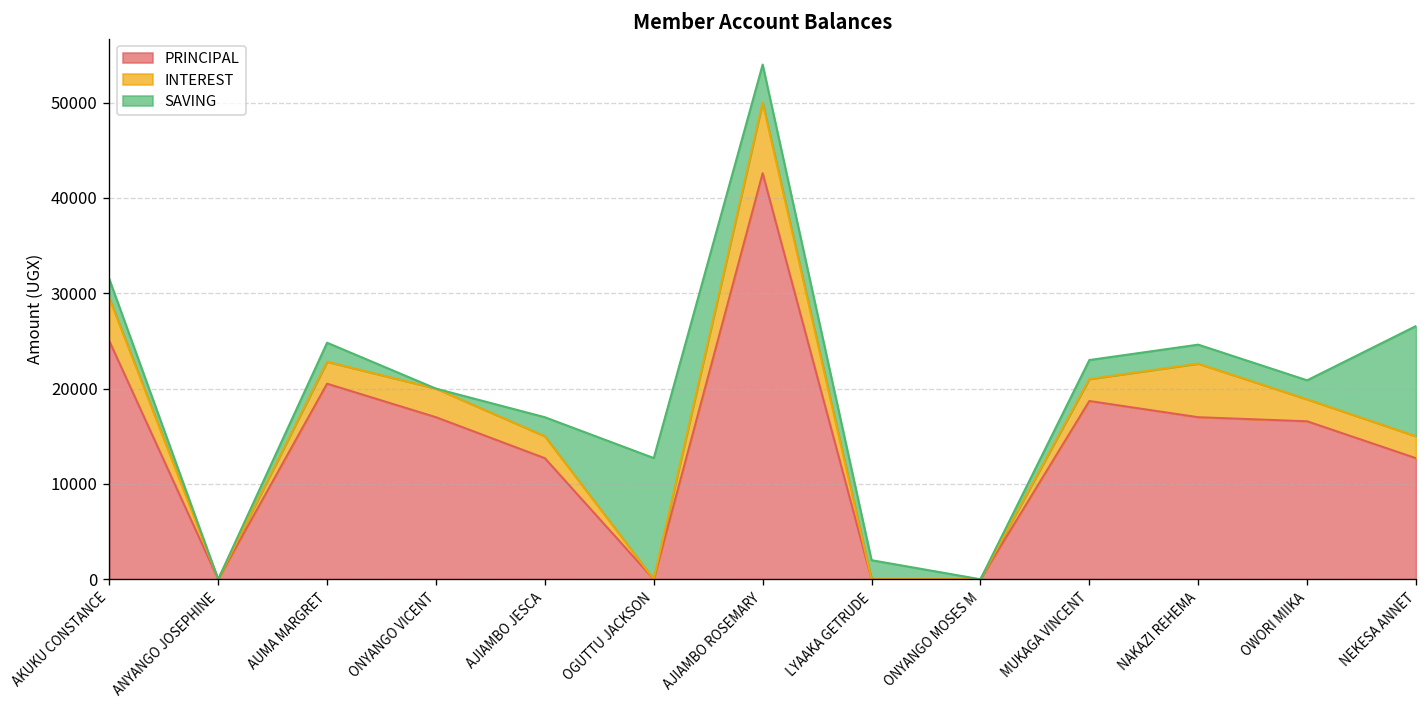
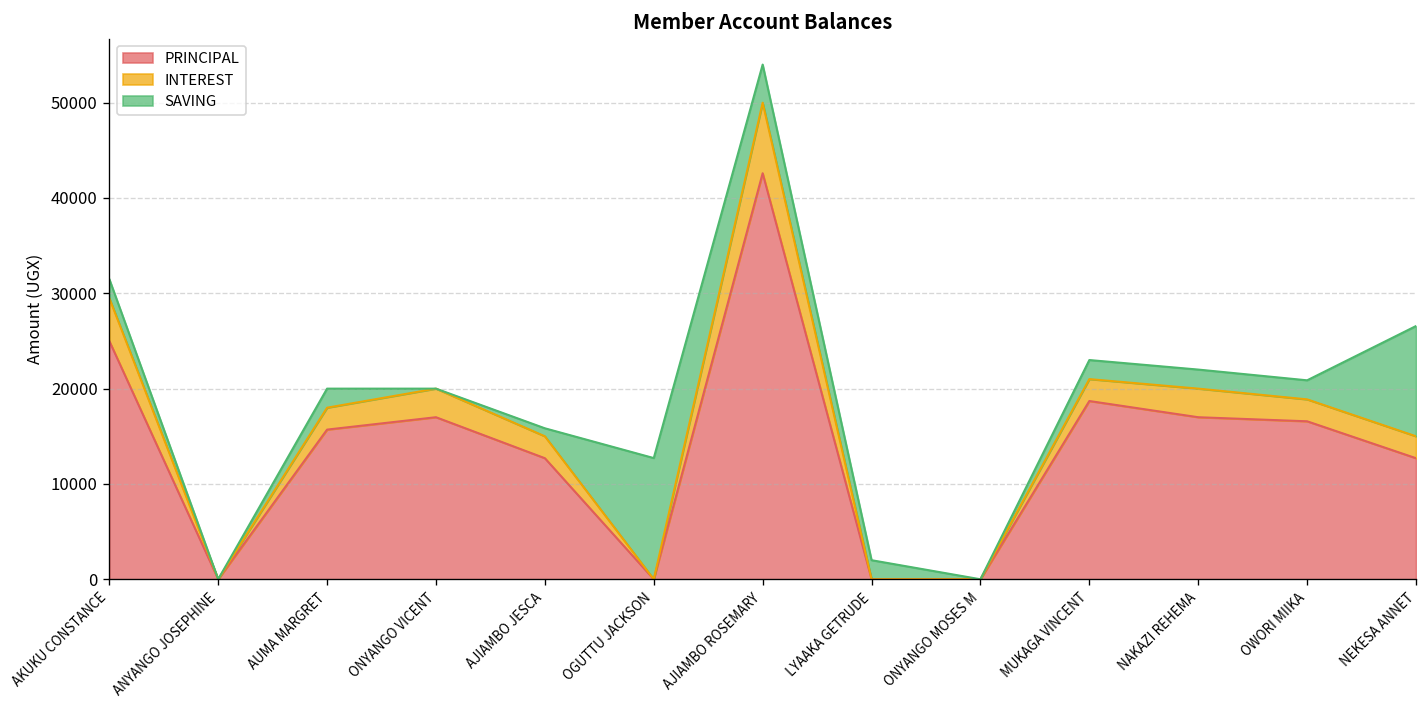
PRINCIPAL, AUMA MARGRET: 21000 -> 16000
SAVING, AJIAMBO JESCA: 2000 -> 1000
INTEREST, NAKAZI REHEMA: 6000 -> 3000
